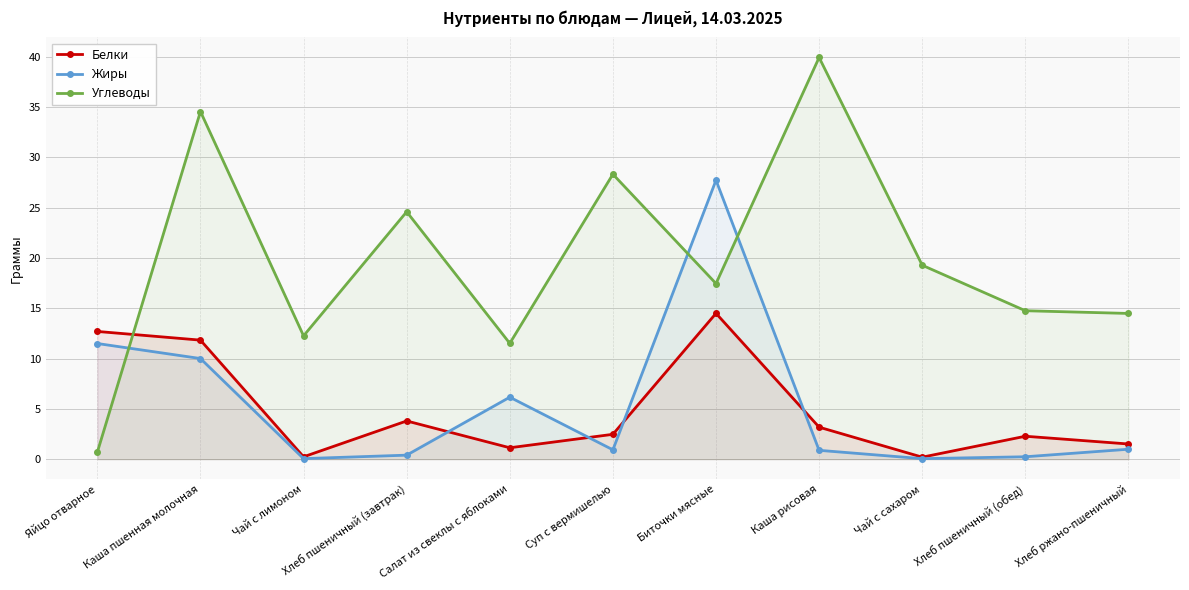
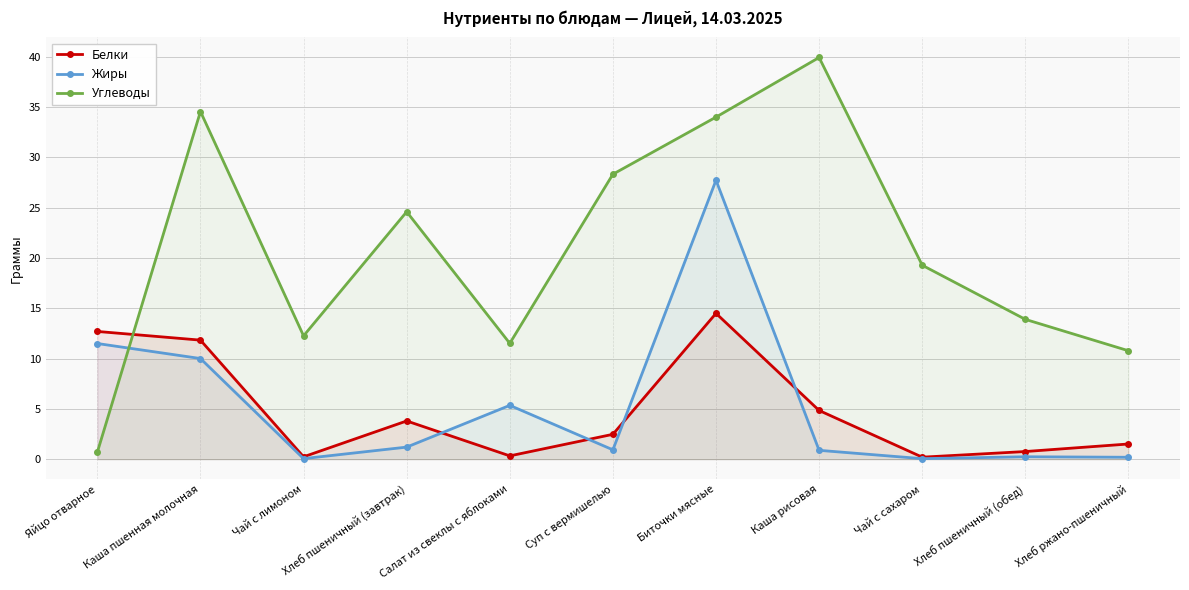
Жиры, Хлеб пшеничный (завтрак): 0.4 -> 1.2
Белки, Салат из свеклы с яблоками: 1.1 -> 0.3
Жиры, Салат из свеклы с яблоками: 6.2 -> 5.4
Углеводы, Биточки мясные: 17.5 -> 34.0
Белки, Каша рисовая: 3.2 -> 4.8
Белки, Хлеб пшеничный (обед): 2.3 -> 0.8
Углеводы, Хлеб пшеничный (обед): 14.8 -> 13.9
Жиры, Хлеб ржано-пшеничный: 1.0 -> 0.2
Углеводы, Хлеб ржано-пшеничный: 14.5 -> 10.8
